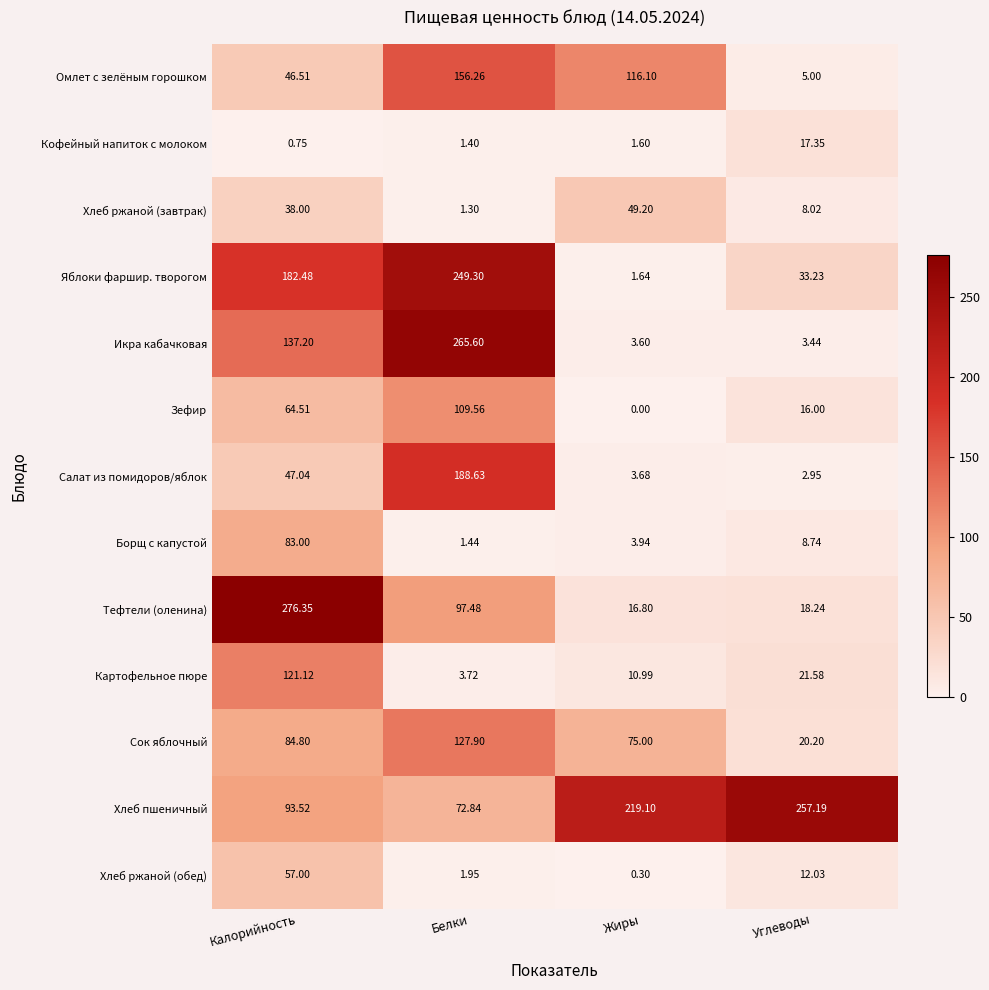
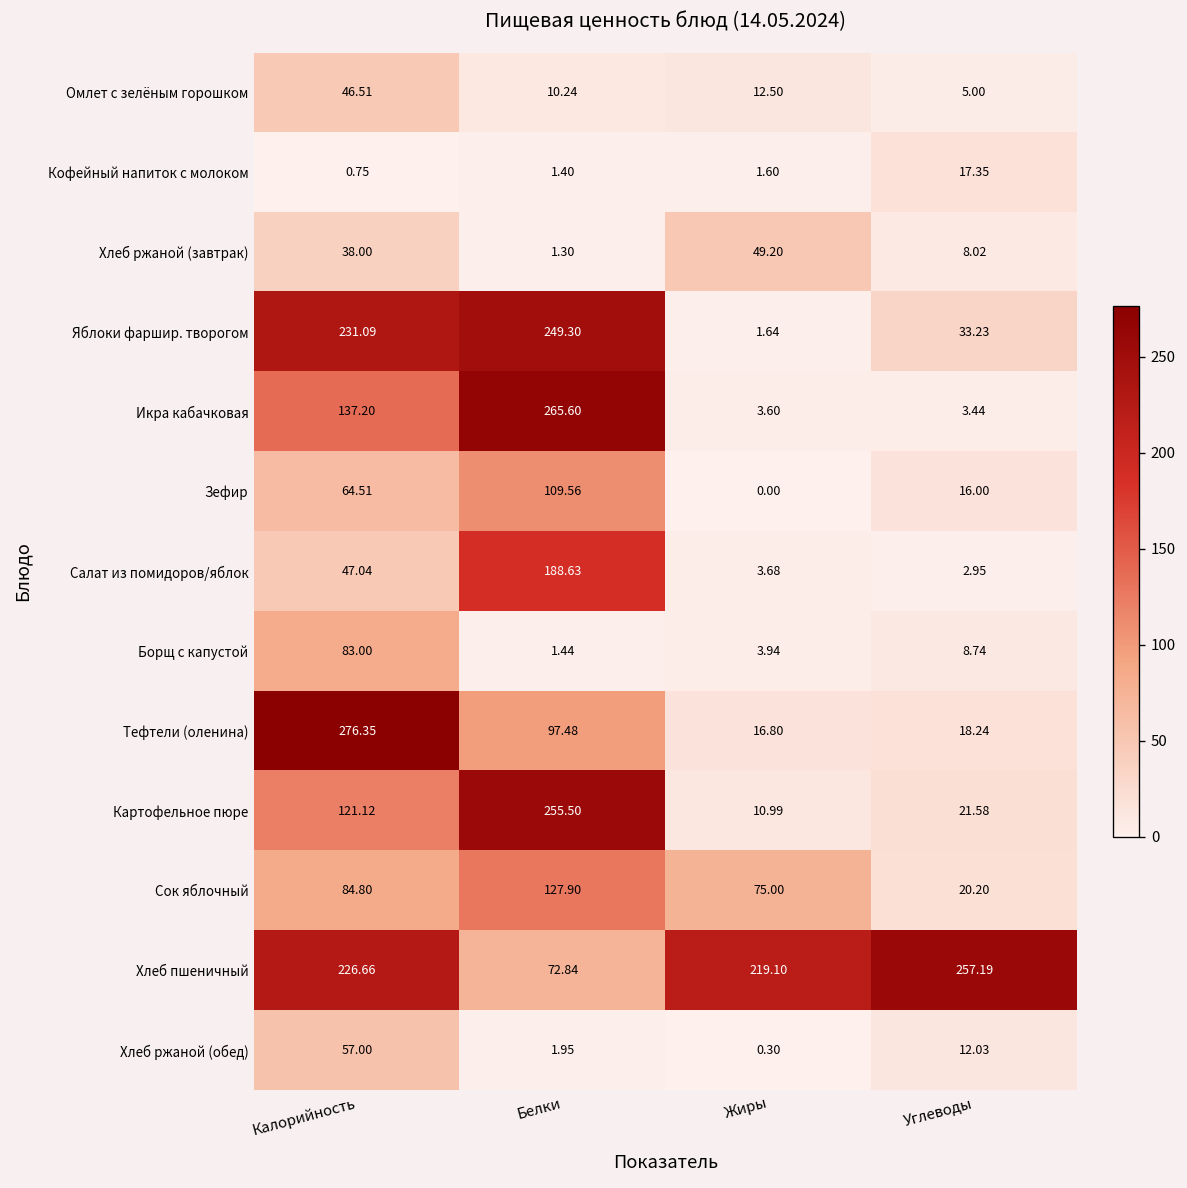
Омлет с зелёным горошком, Белки: 156.26 -> 10.24
Омлет с зелёным горошком, Жиры: 116.10 -> 12.50
Яблоки фаршир. творогом, Калорийность: 182.48 -> 231.09
Картофельное пюре, Белки: 3.72 -> 255.50
Хлеб пшеничный, Калорийность: 93.52 -> 226.66
